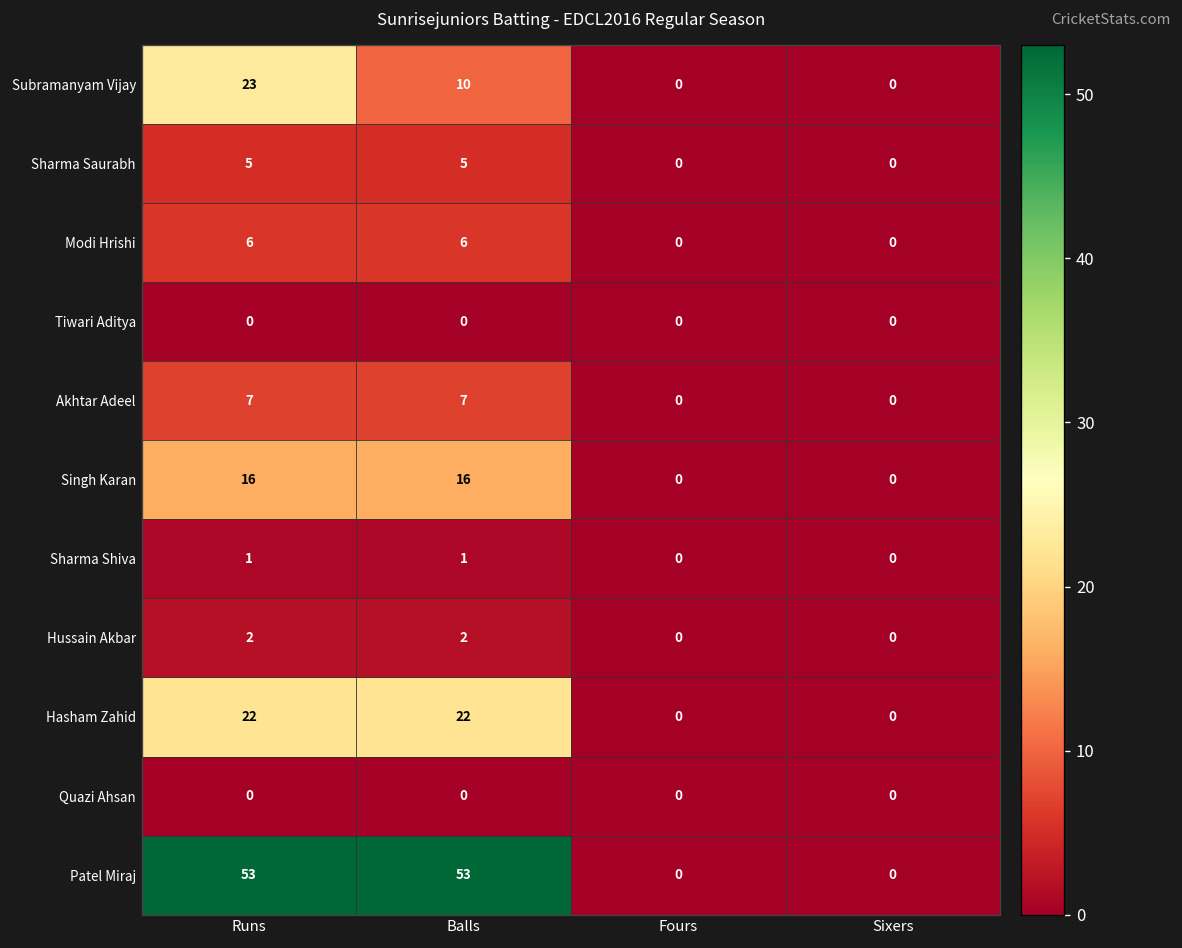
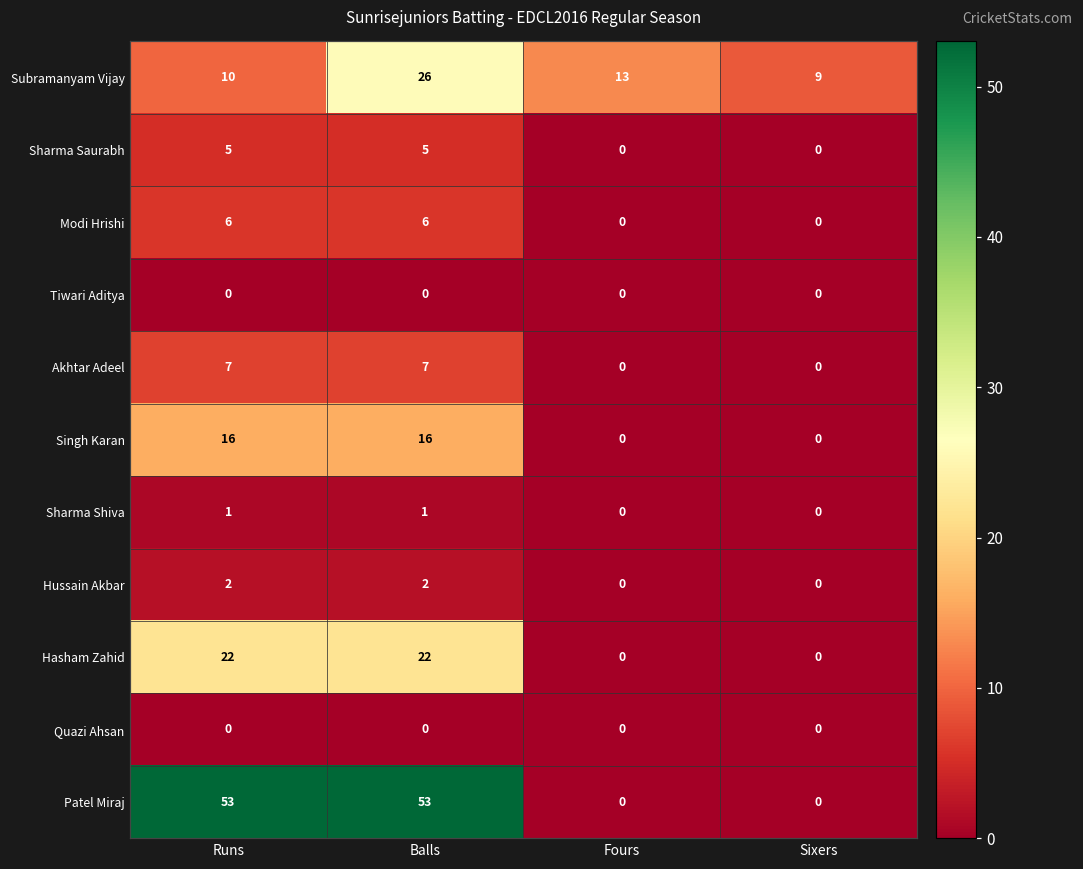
Subramanyam Vijay, Runs: 23 -> 10
Subramanyam Vijay, Balls: 10 -> 26
Subramanyam Vijay, Fours: 0 -> 13
Subramanyam Vijay, Sixers: 0 -> 9
